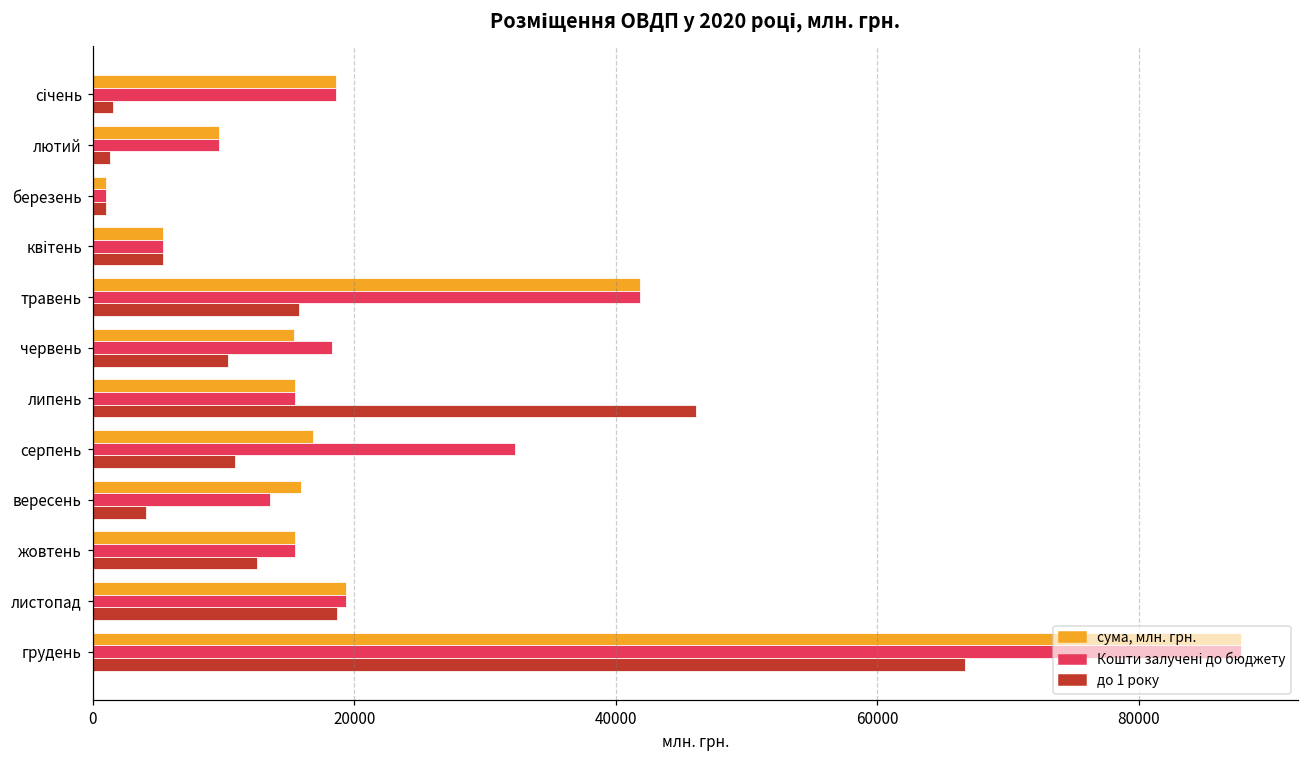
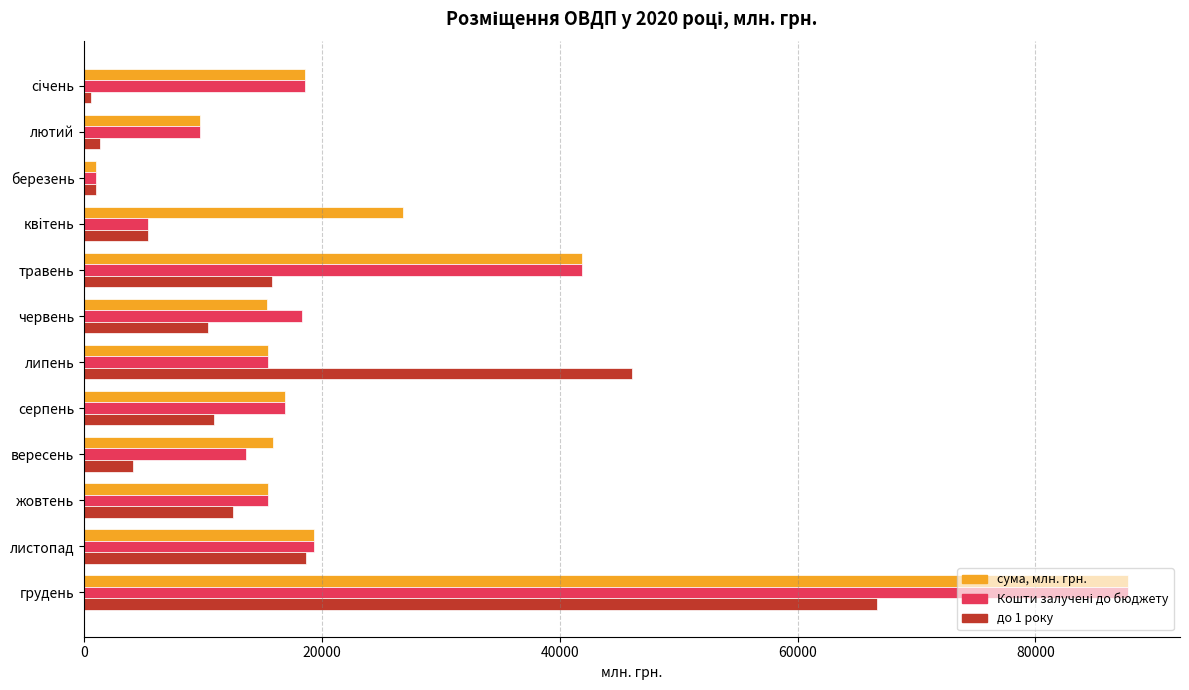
до 1 року, січень: 1600 -> 600
сума, млн. грн., квітень: 5400 -> 26800
Кошти залучені до бюджету, серпень: 32300 -> 16900
